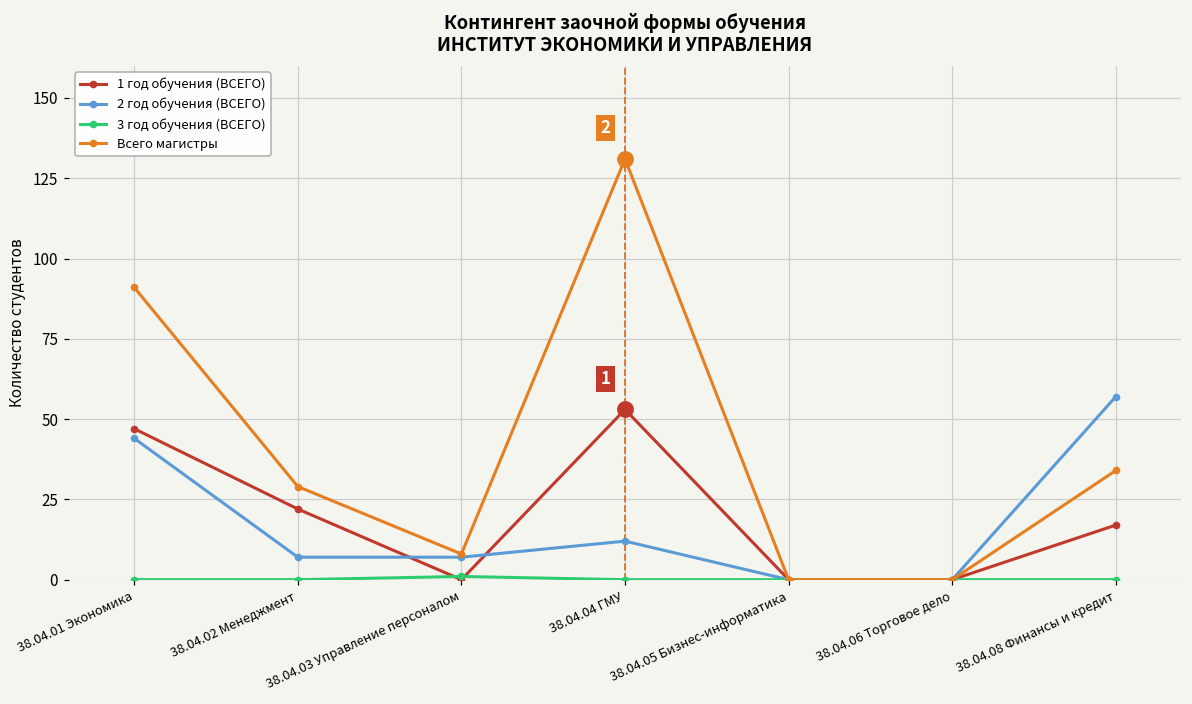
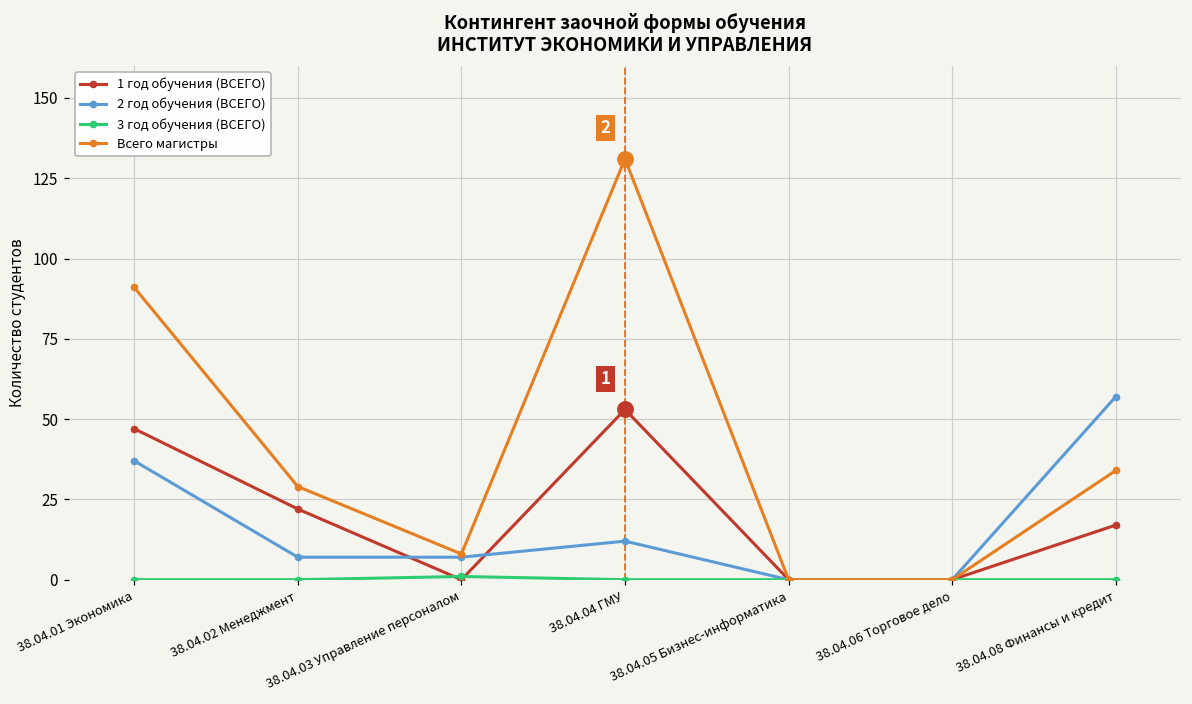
2 год обучения (ВСЕГО), 38.04.01 Экономика: 44 -> 37
